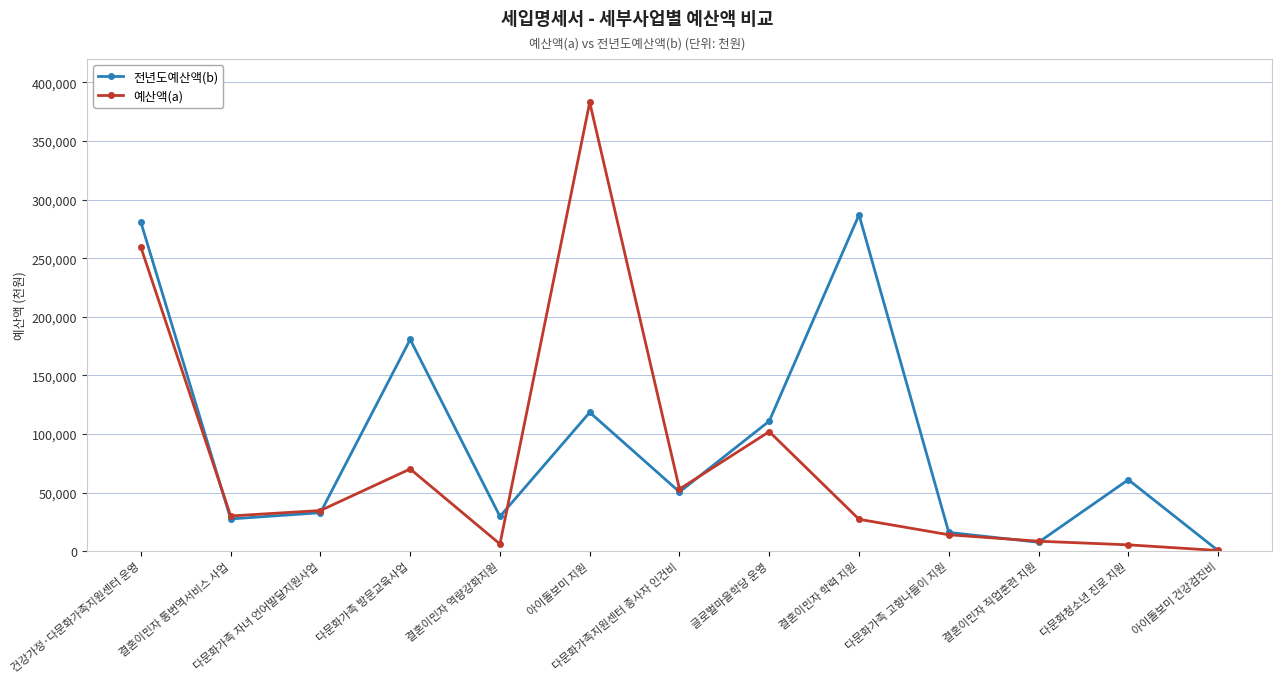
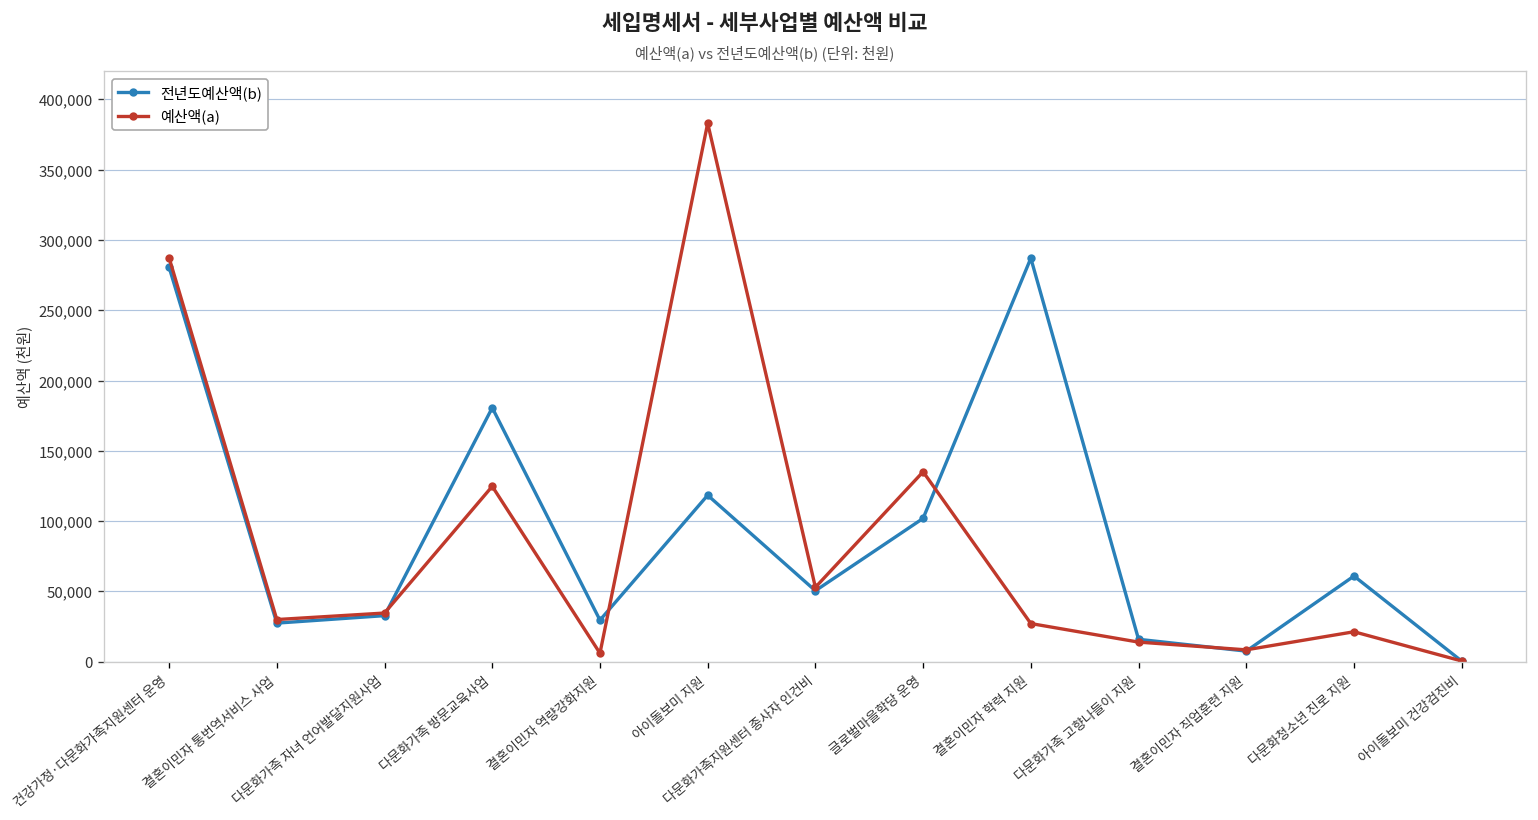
예산액(a), 건강가정·다문화가족지원센터 운영: 259,000 -> 287,000
예산액(a), 다문화가족 방문교육사업: 70,000 -> 125,000
전년도예산액(b), 글로벌마을학당 운영: 111,000 -> 102,000
예산액(a), 글로벌마을학당 운영: 102,000 -> 135,000
예산액(a), 다문화청소년 진로 지원: 5,000 -> 21,000
